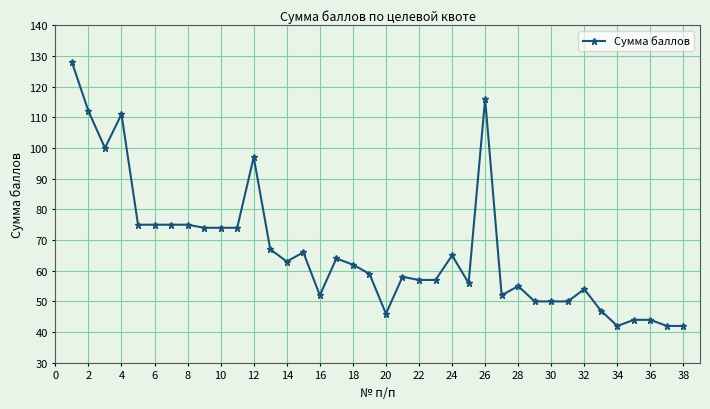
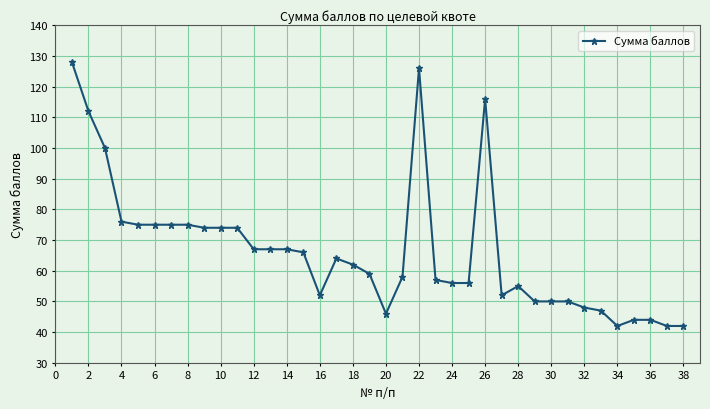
4: 111 -> 76
12: 97 -> 67
14: 63 -> 67
22: 57 -> 126
24: 65 -> 56
32: 54 -> 48
